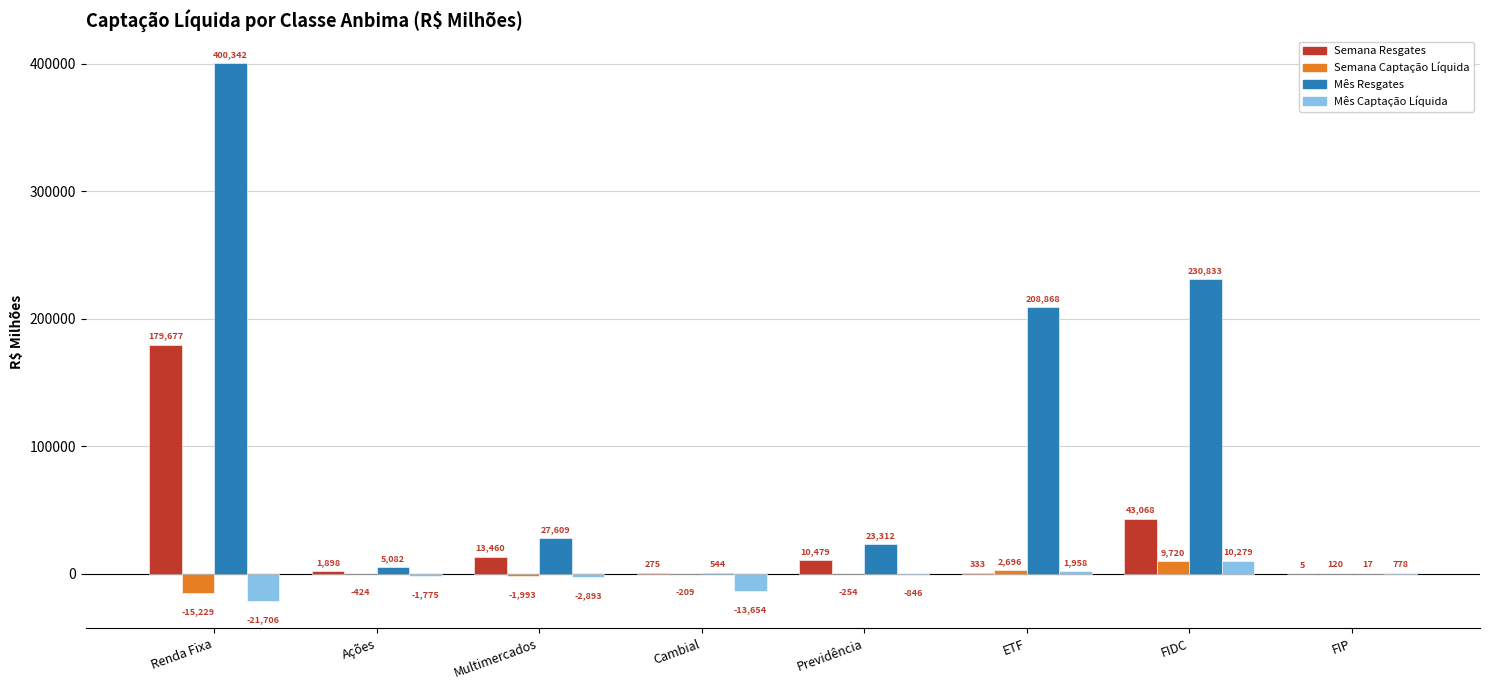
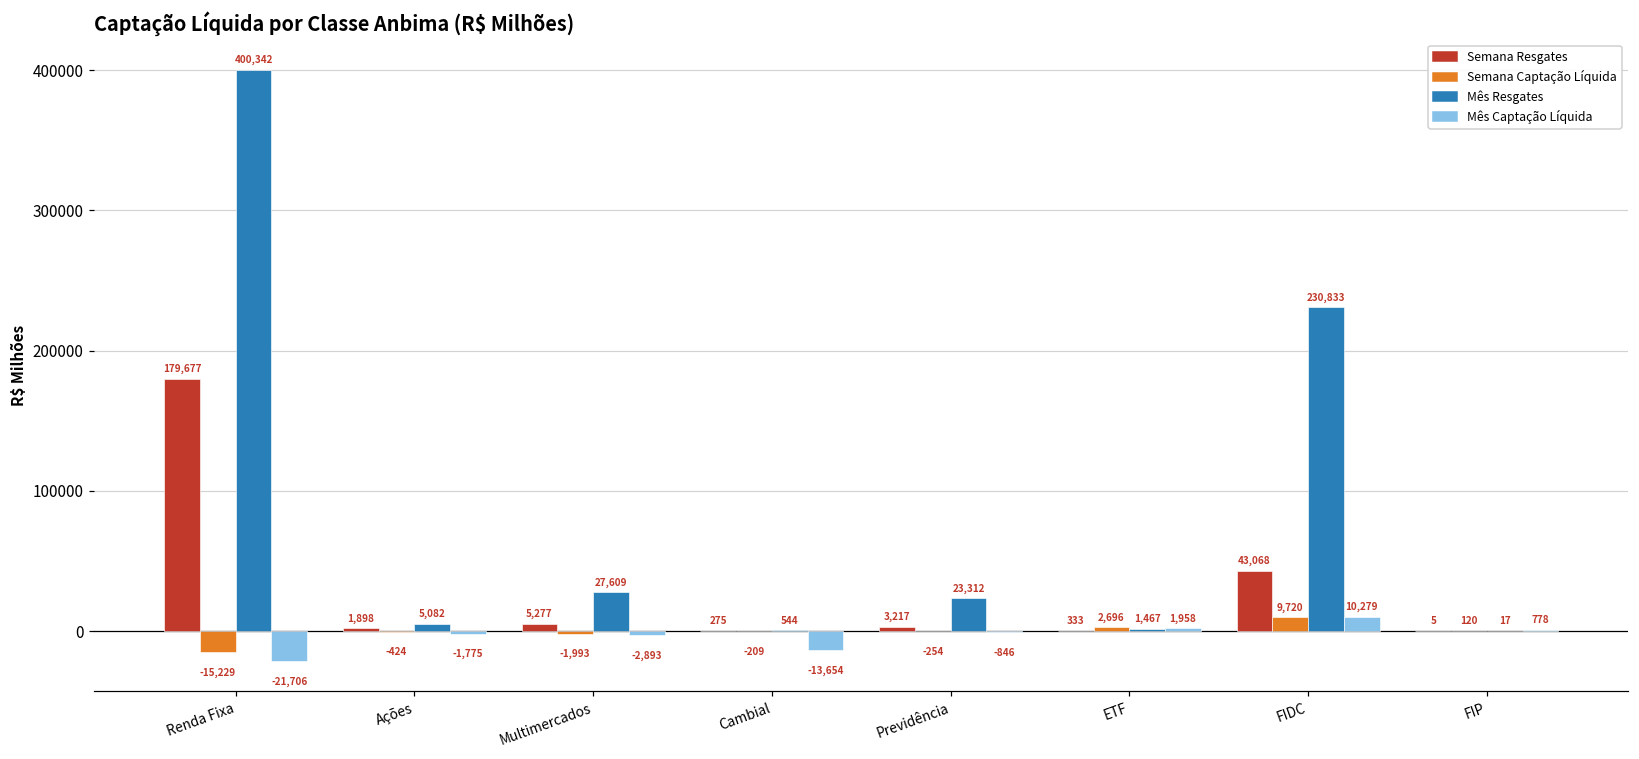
Semana Resgates, Multimercados: 13,460 -> 5,277
Semana Resgates, Previdência: 10,479 -> 3,217
Mês Resgates, ETF: 208,868 -> 1,467
